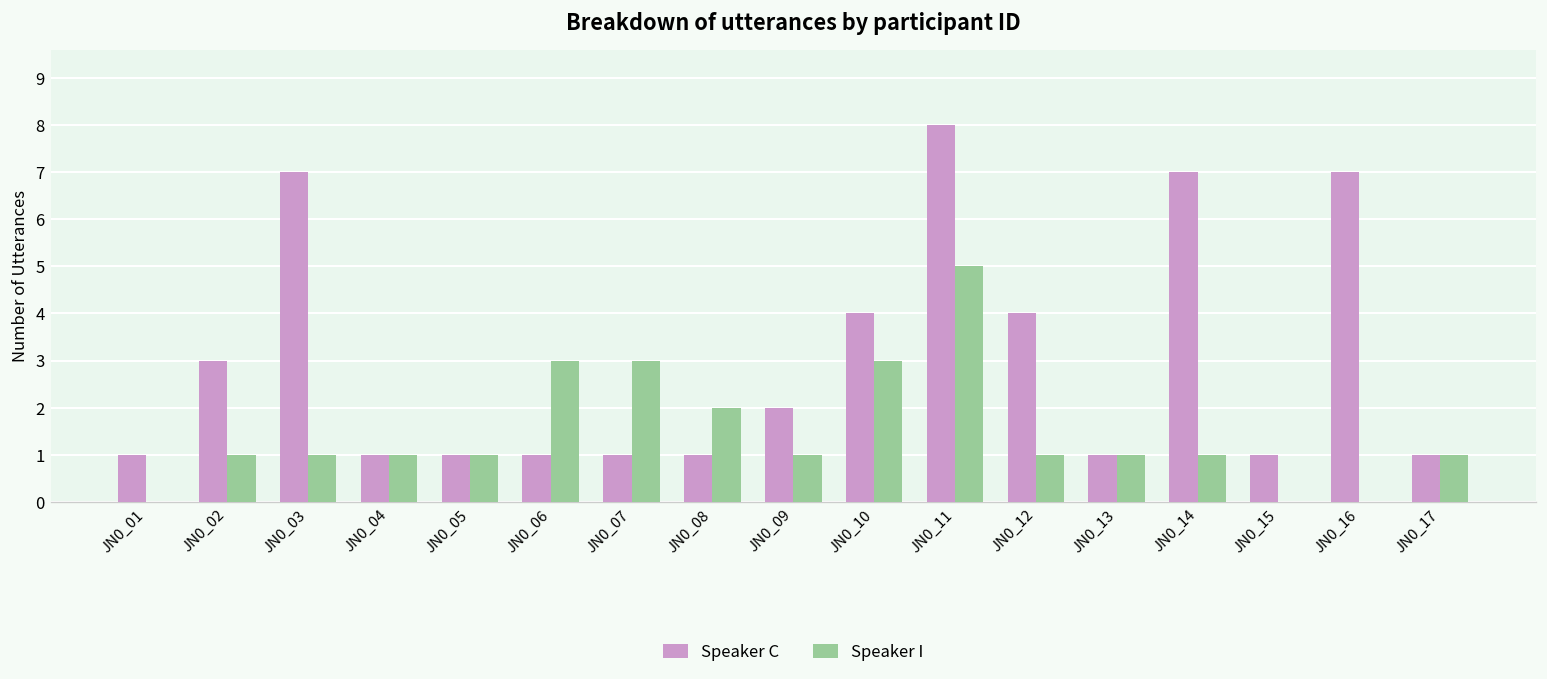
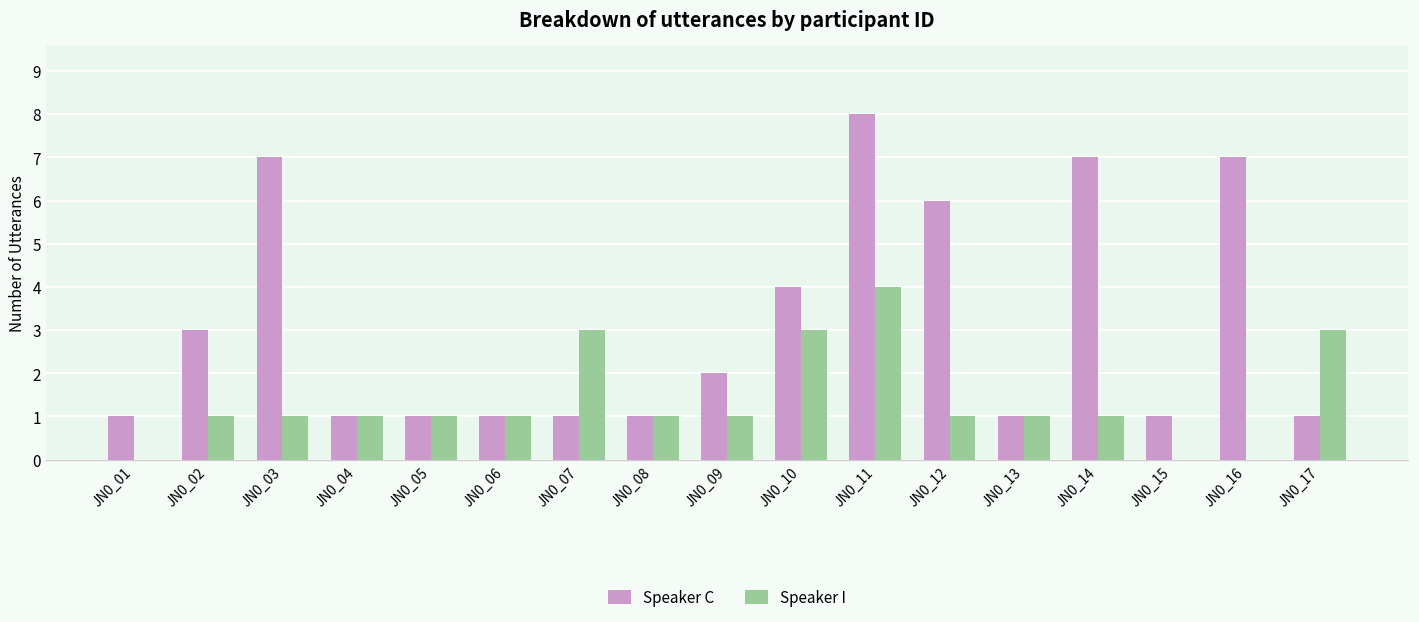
Speaker I, JN0_06: 3 -> 1
Speaker I, JN0_08: 2 -> 1
Speaker I, JN0_11: 5 -> 4
Speaker C, JN0_12: 4 -> 6
Speaker I, JN0_17: 1 -> 3
